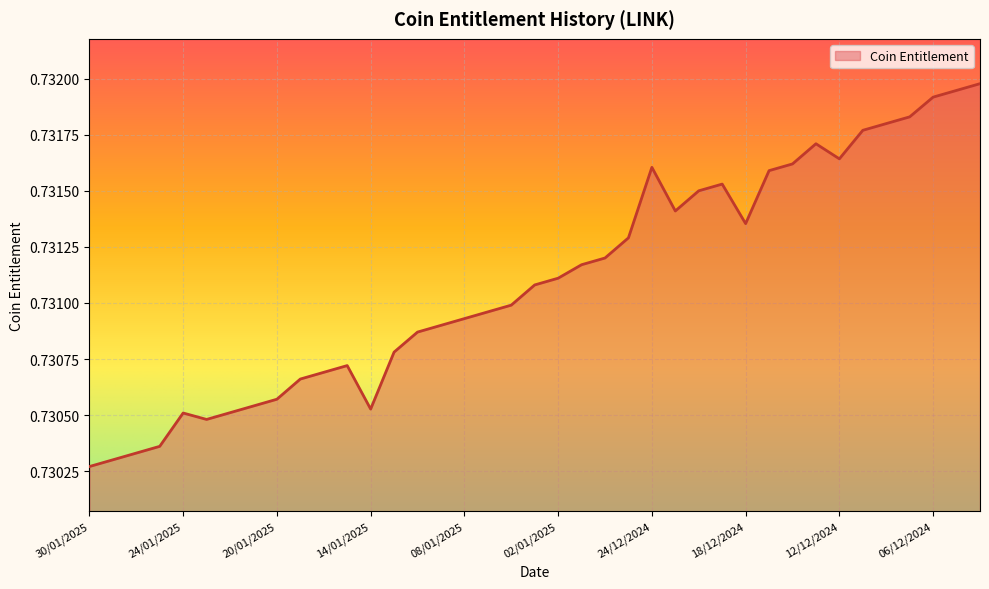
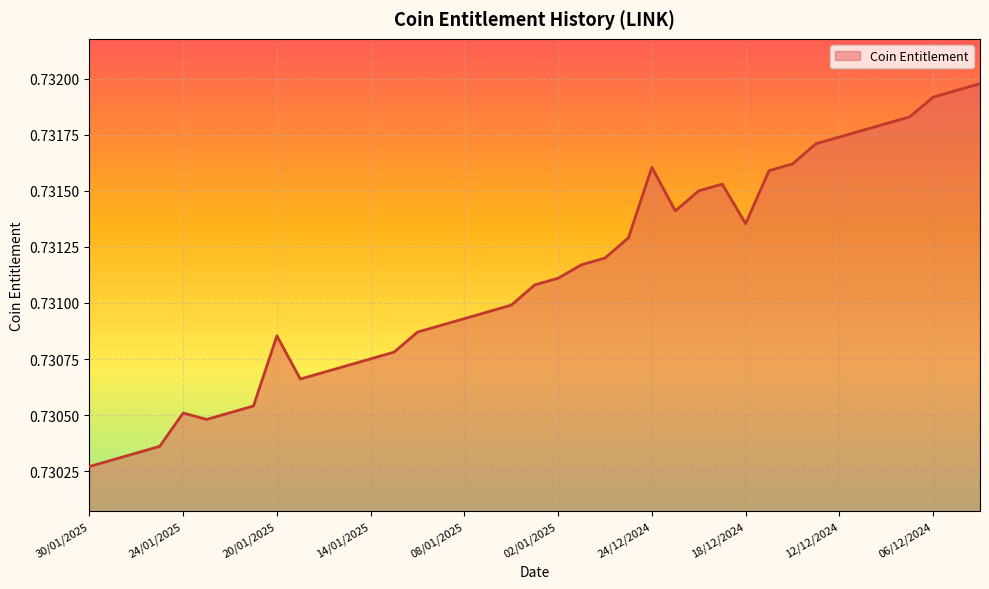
20/01/2025: 0.73057 -> 0.73085
14/01/2025: 0.73053 -> 0.73075
12/12/2024: 0.73164 -> 0.73174
